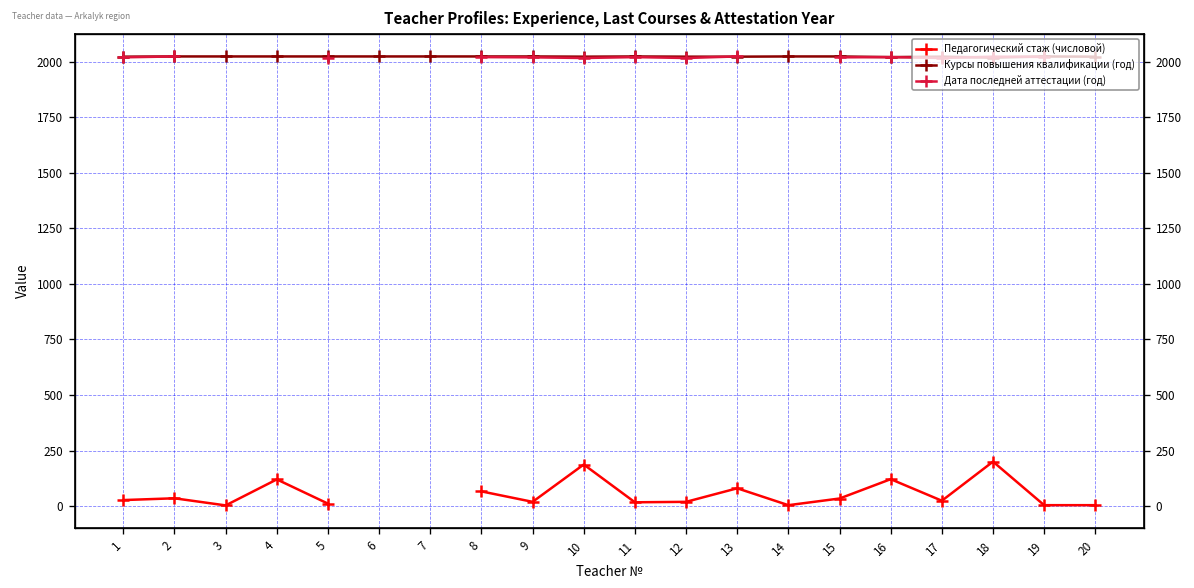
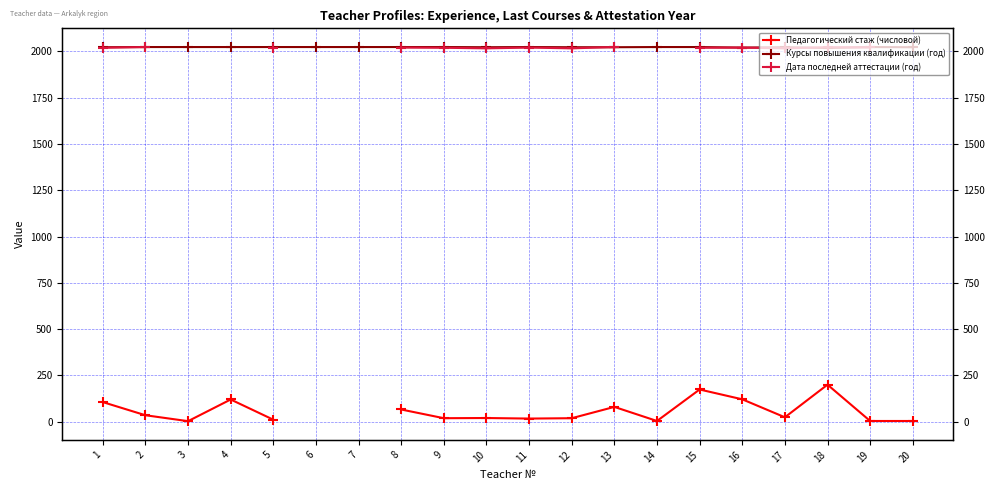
Педагогический стаж (числовой), 1: 30 -> 110
Педагогический стаж (числовой), 10: 190 -> 20
Педагогический стаж (числовой), 15: 30 -> 170
